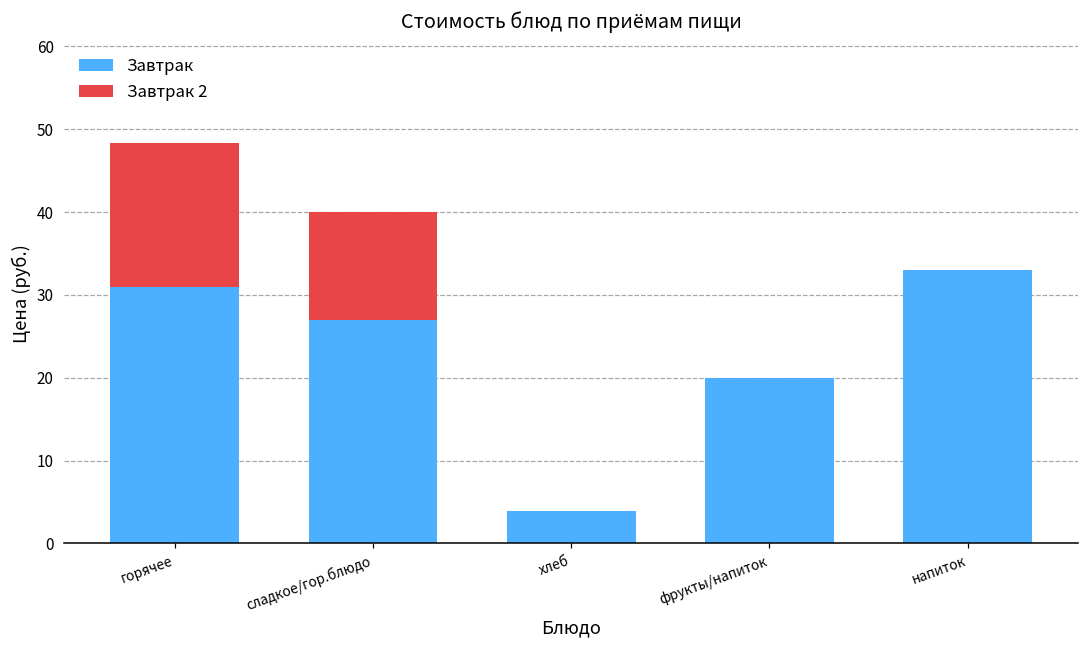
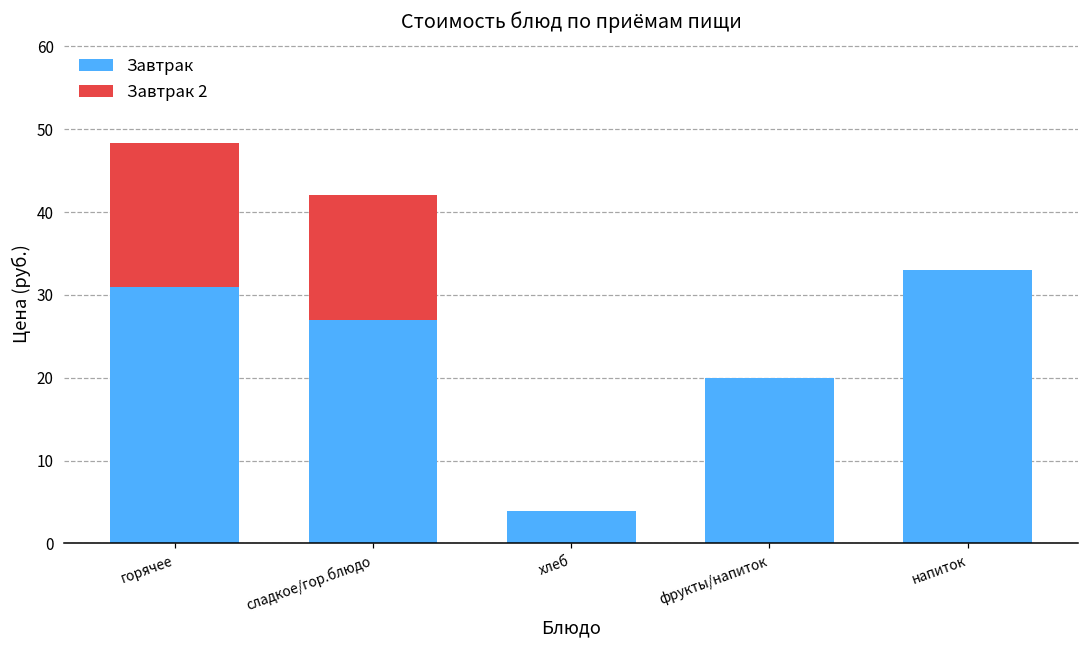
Завтрак 2, сладкое/гор.блюдо: 13 -> 15
